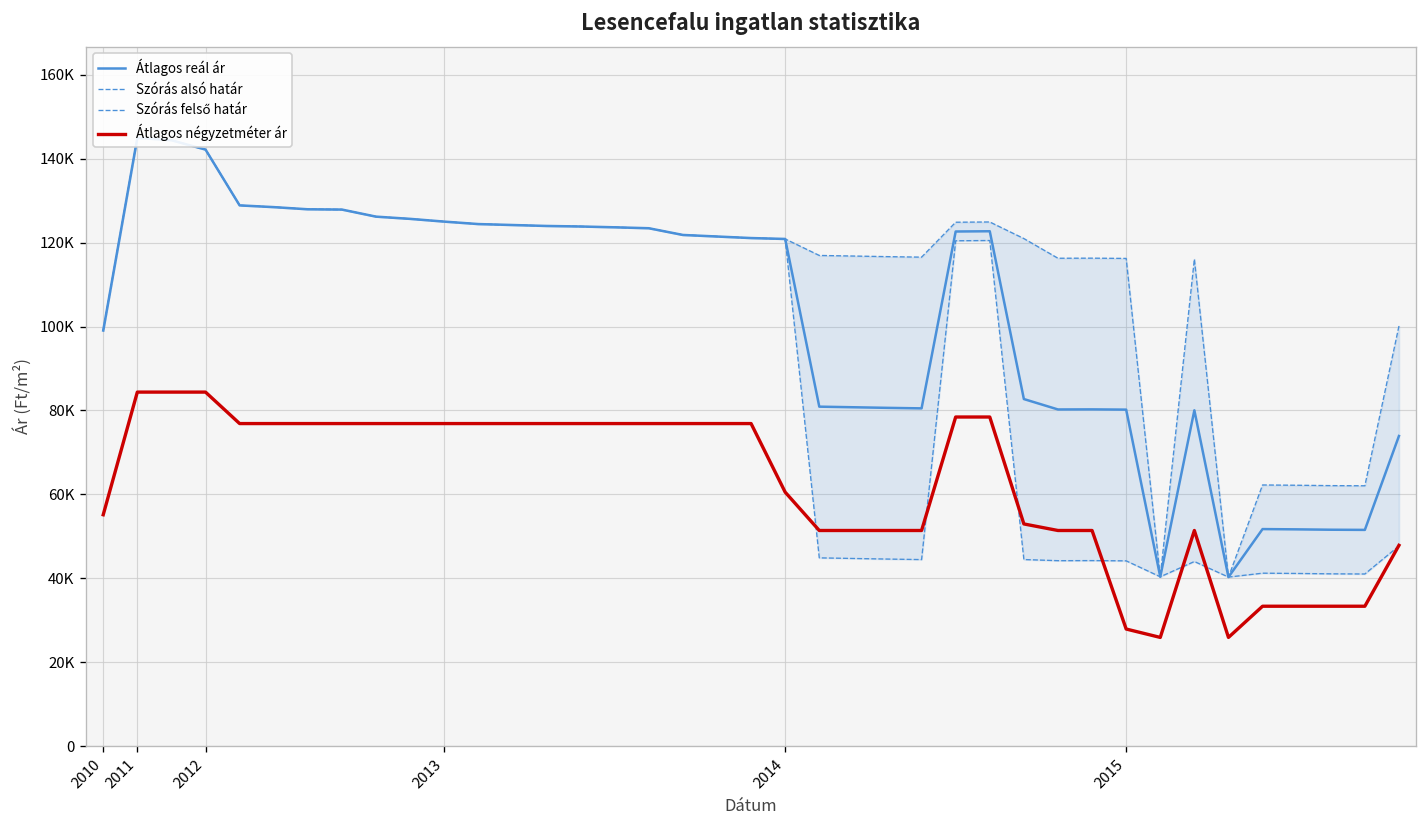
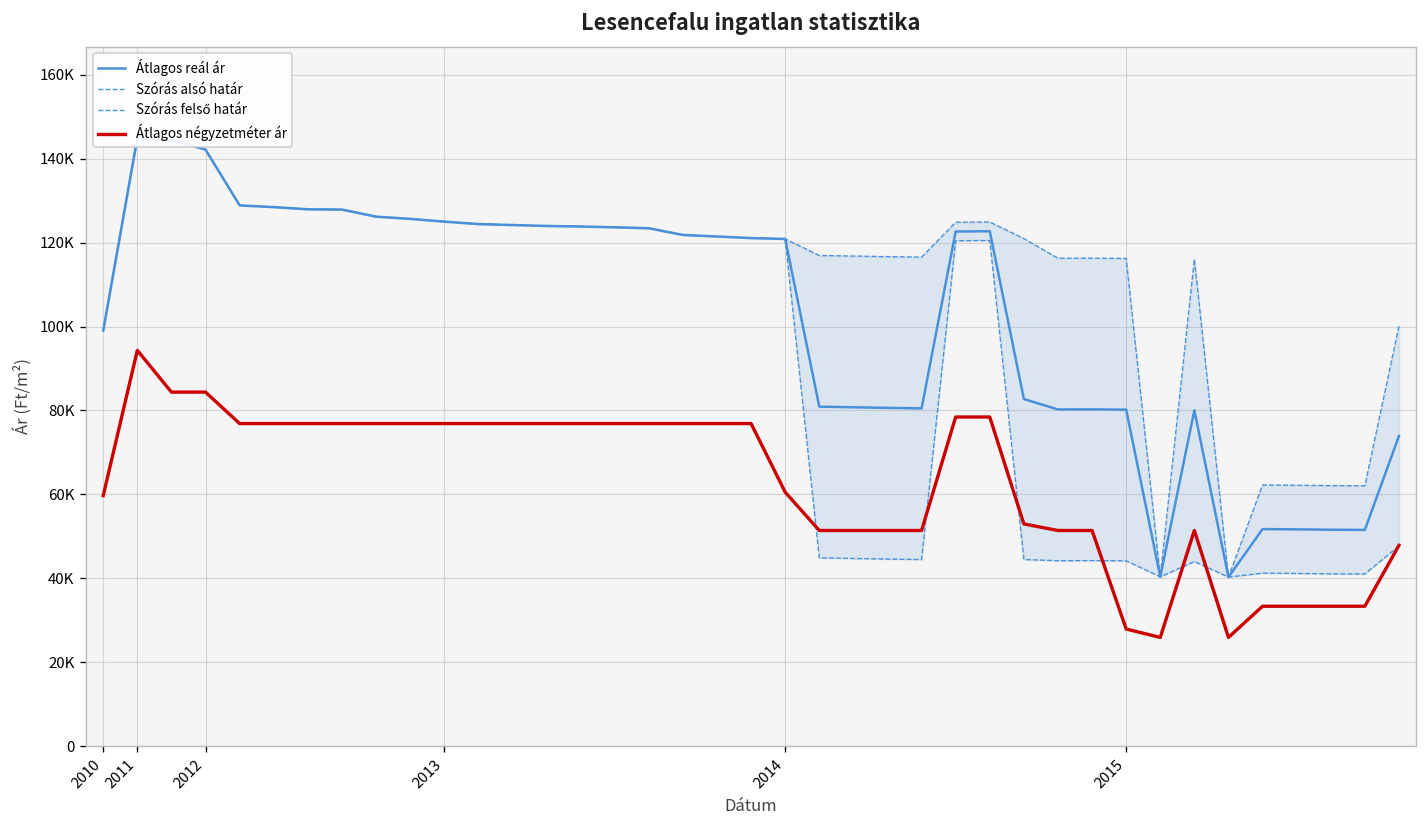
Átlagos négyzetméter ár, 2010: 55000 -> 60000
Átlagos négyzetméter ár, 2011: 84000 -> 94000
